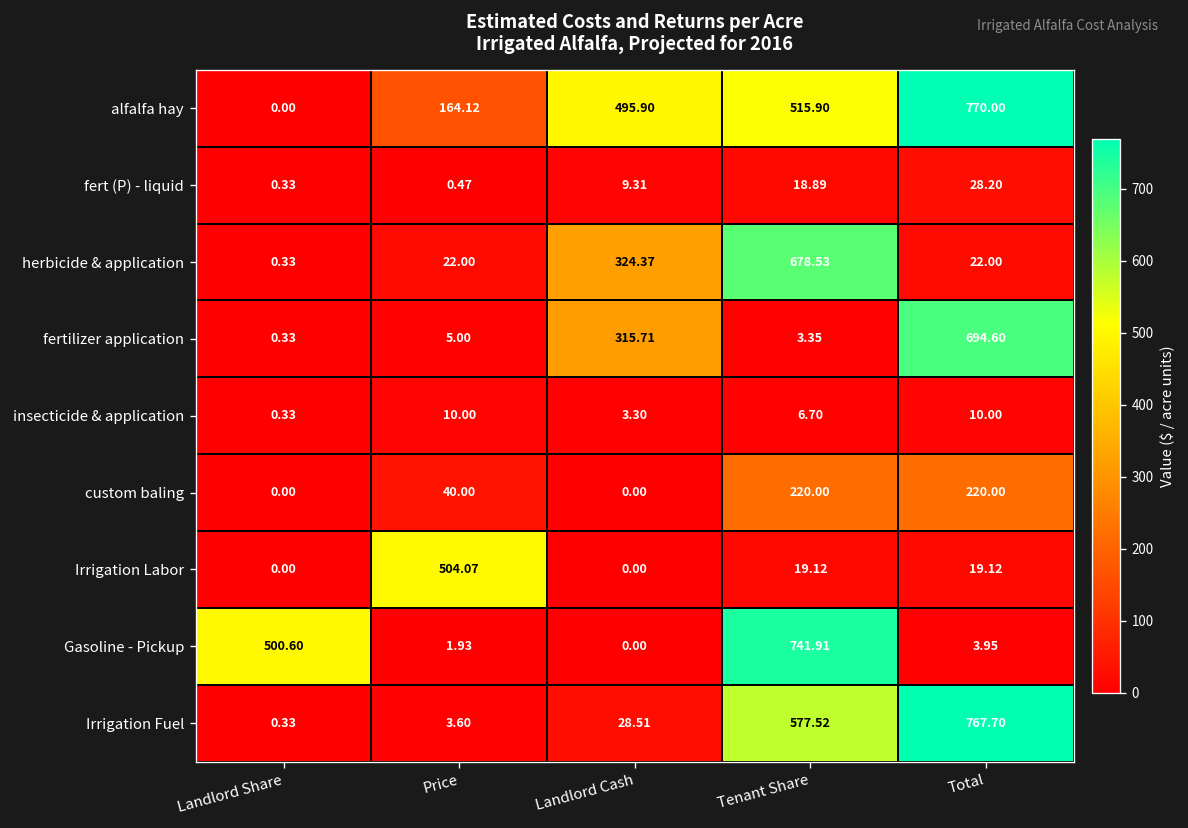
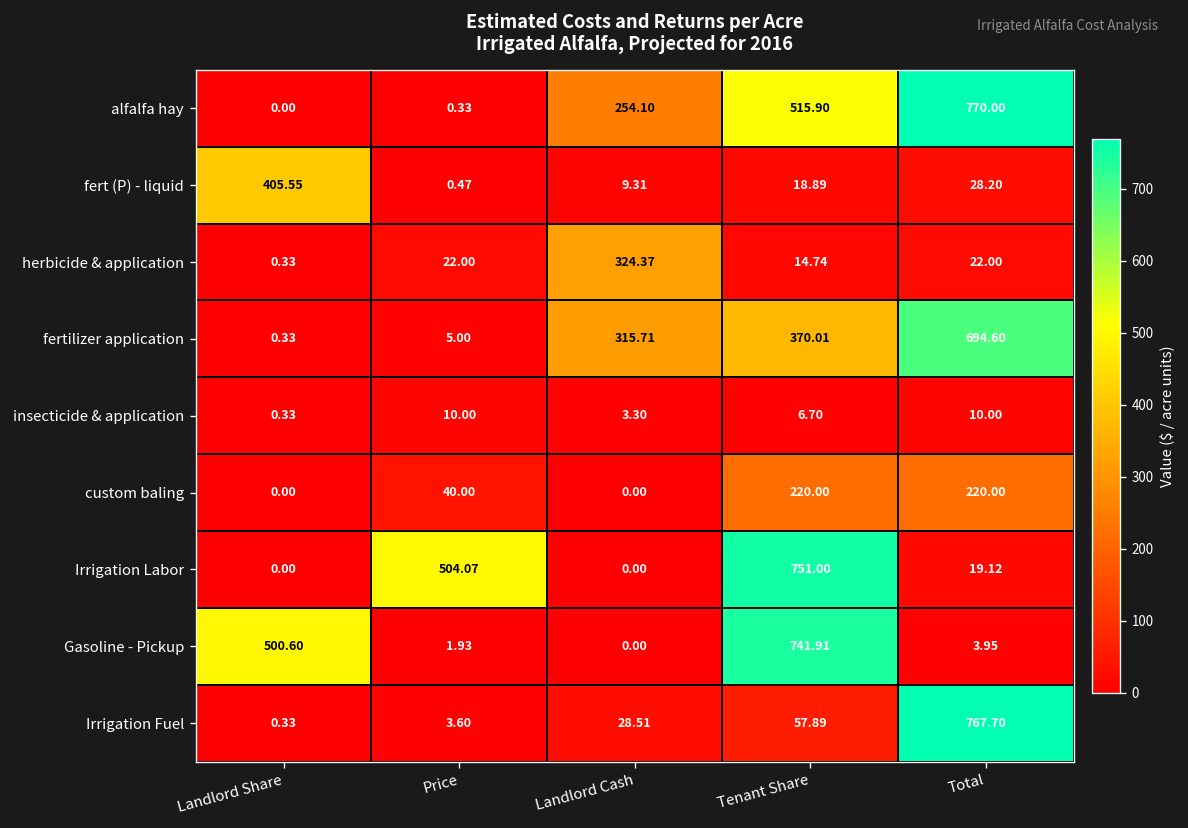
alfalfa hay, Price: 164.12 -> 0.33
alfalfa hay, Landlord Cash: 495.90 -> 254.10
fert (P) - liquid, Landlord Share: 0.33 -> 405.55
herbicide & application, Tenant Share: 678.53 -> 14.74
fertilizer application, Tenant Share: 3.35 -> 370.01
Irrigation Labor, Tenant Share: 19.12 -> 751.00
Irrigation Fuel, Tenant Share: 577.52 -> 57.89
